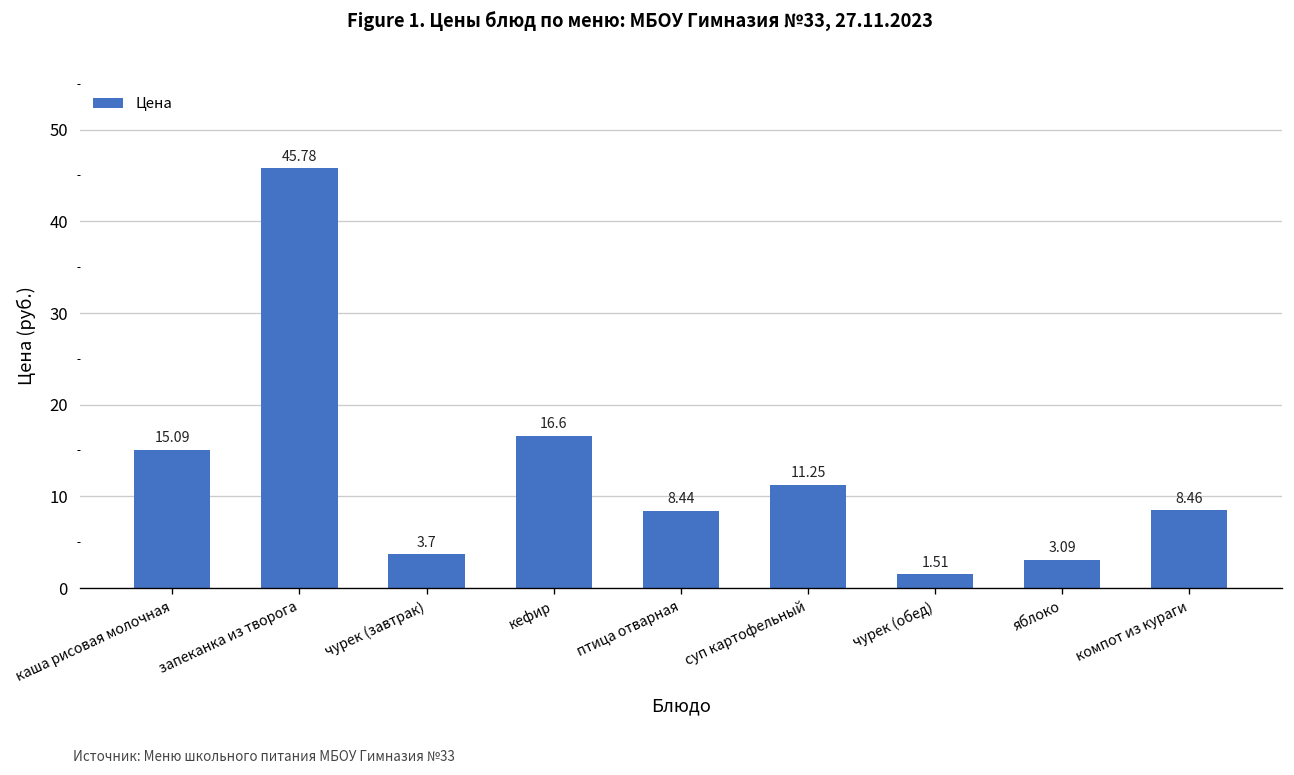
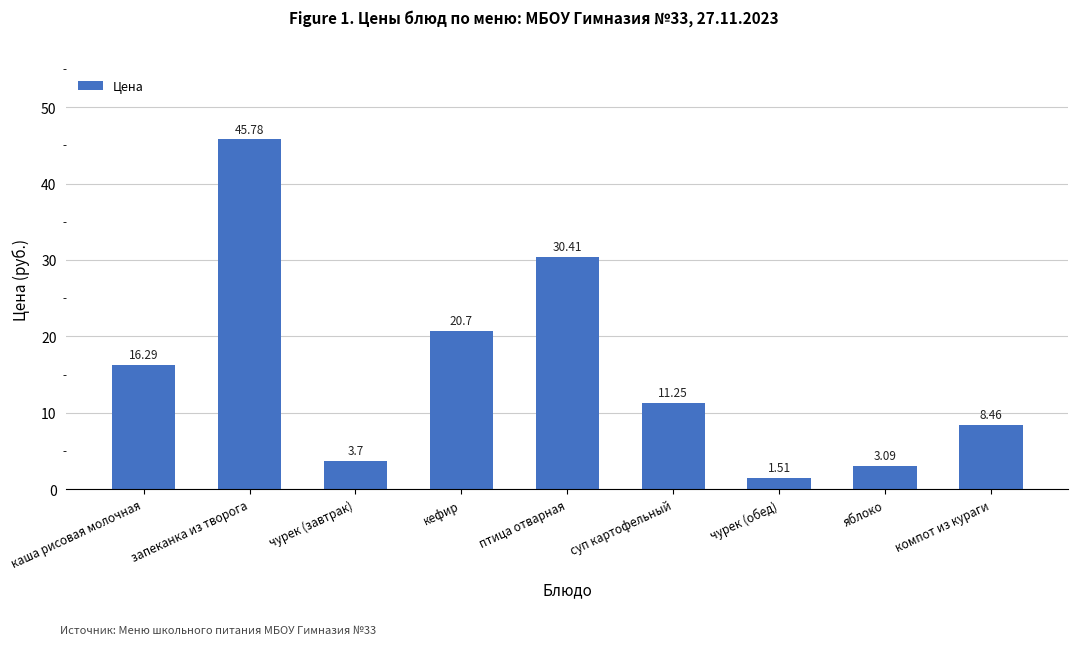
каша рисовая молочная: 15.09 -> 16.29
кефир: 16.6 -> 20.7
птица отварная: 8.44 -> 30.41
